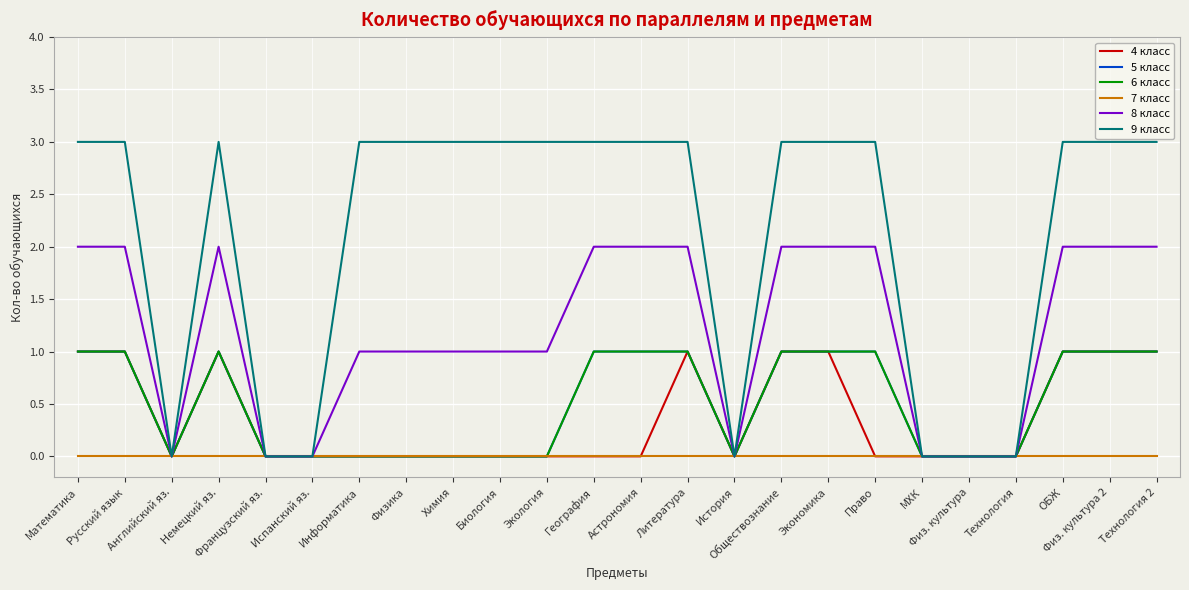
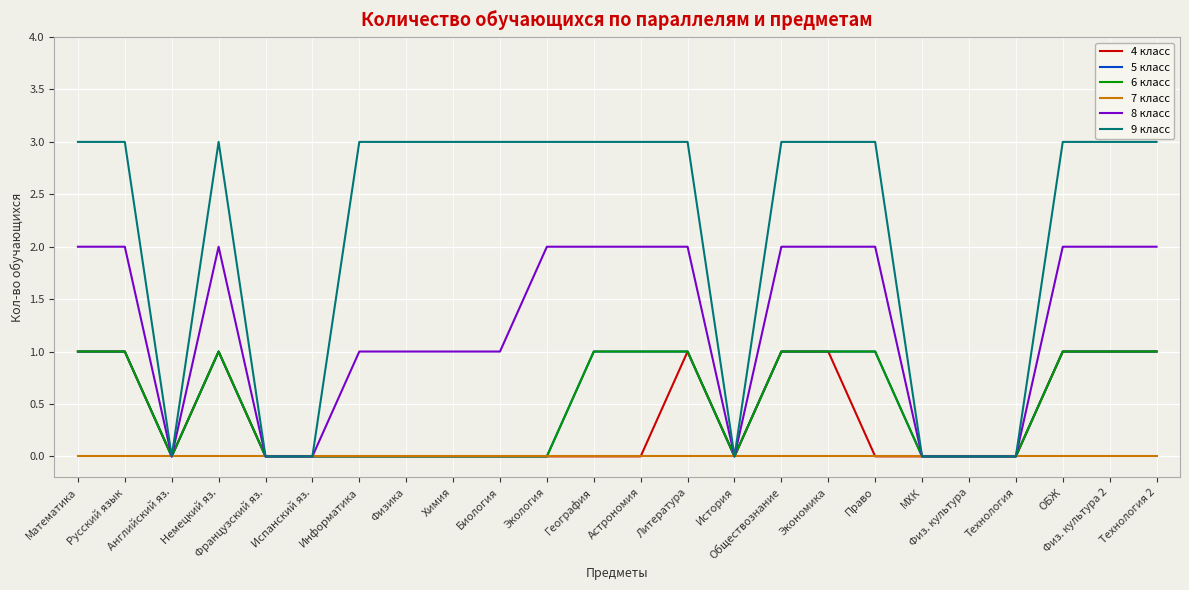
8 класс, Экология: 1 -> 2
